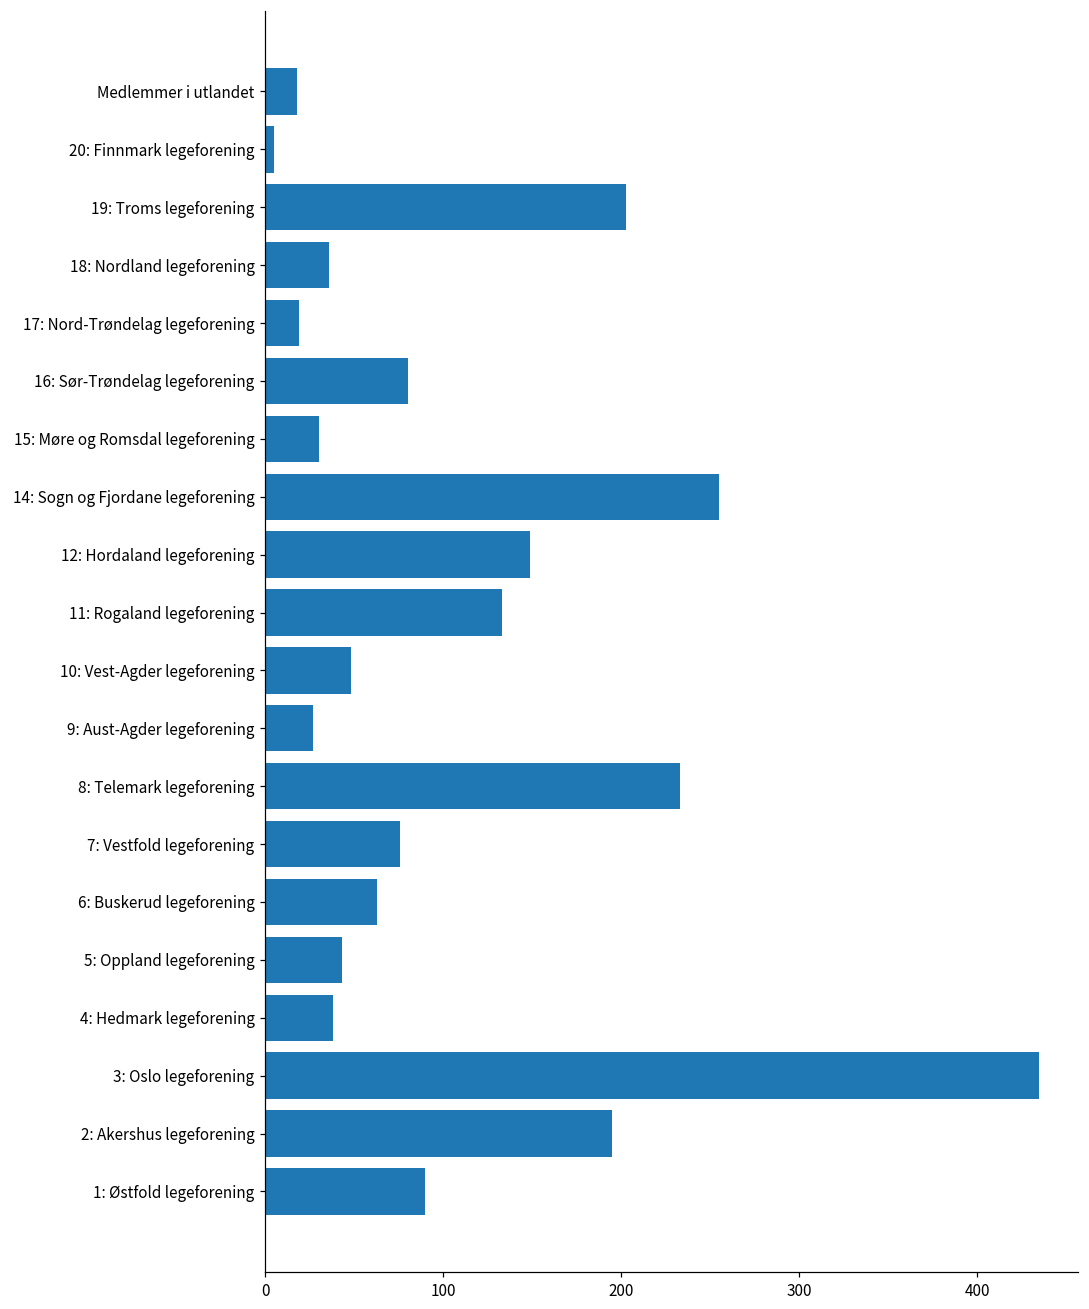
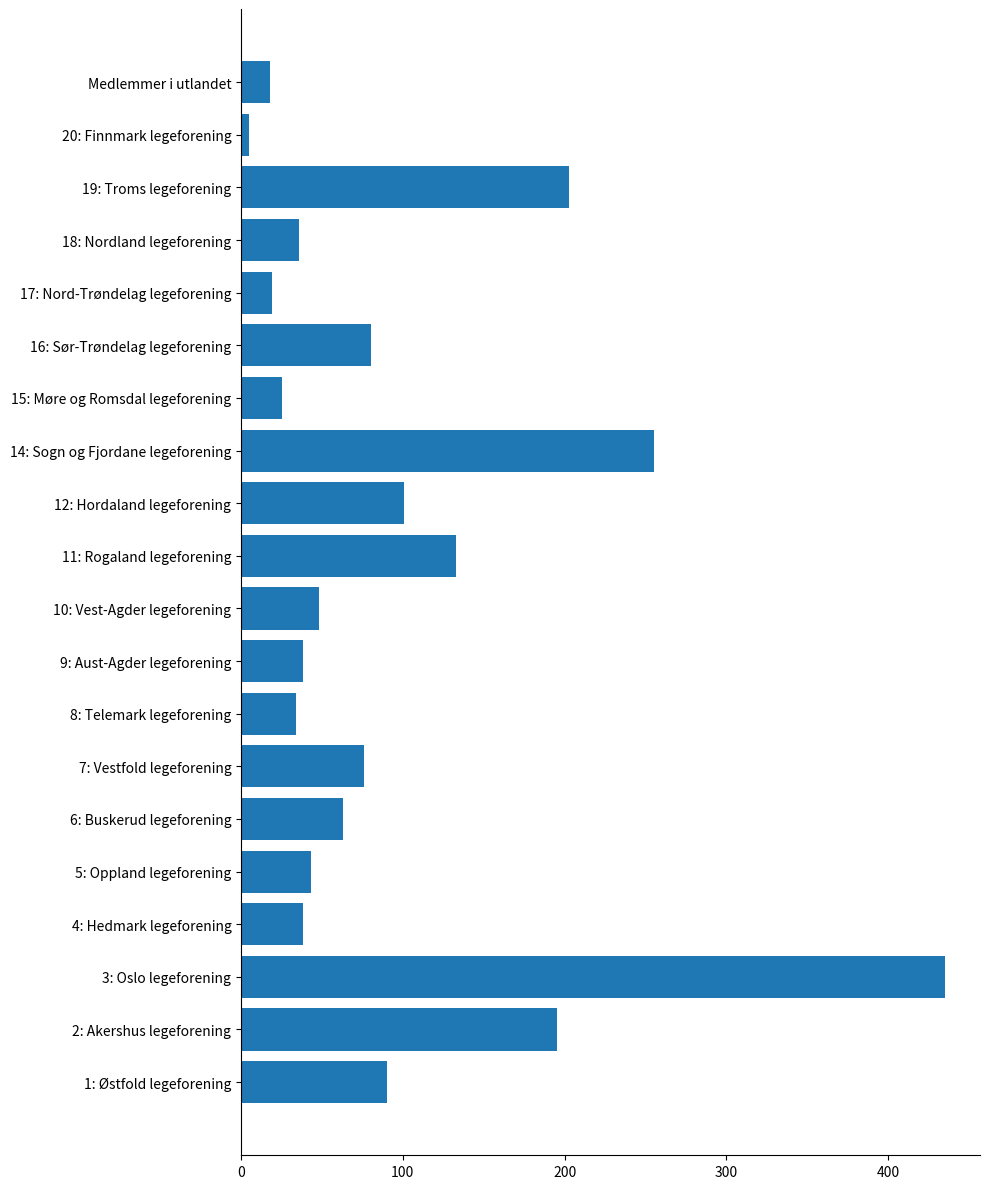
15: Møre og Romsdal legeforening: 30 -> 25
12: Hordaland legeforening: 149 -> 101
9: Aust-Agder legeforening: 27 -> 38
8: Telemark legeforening: 233 -> 34
